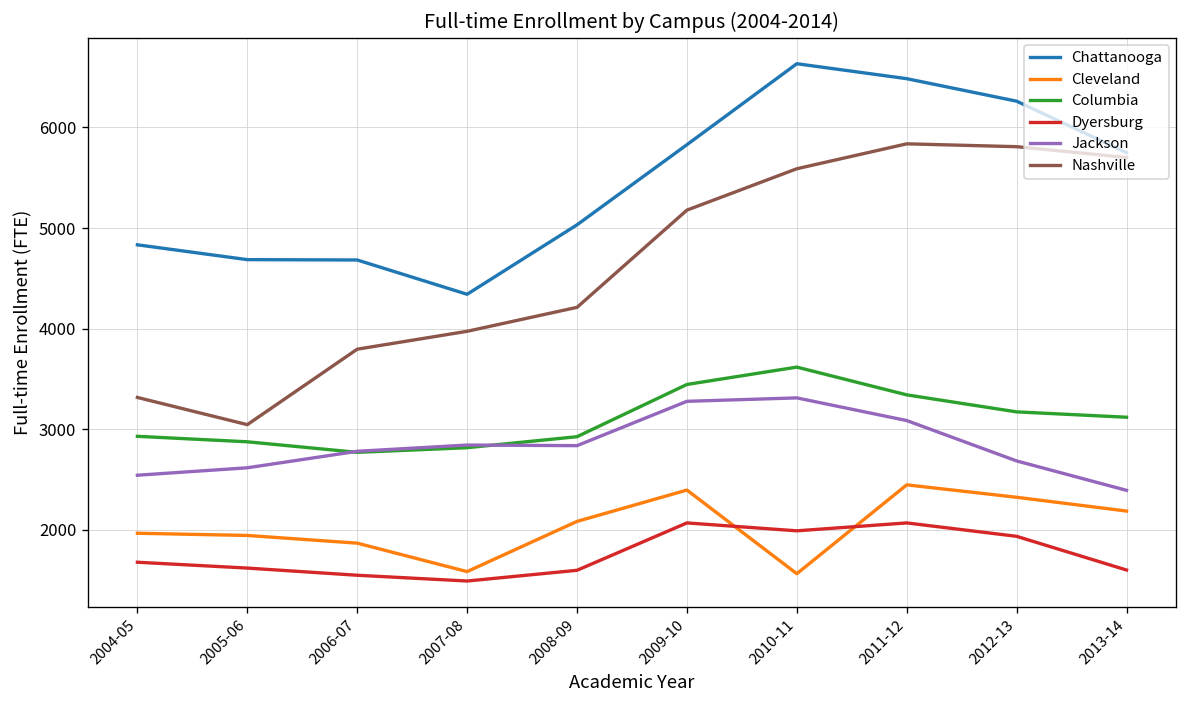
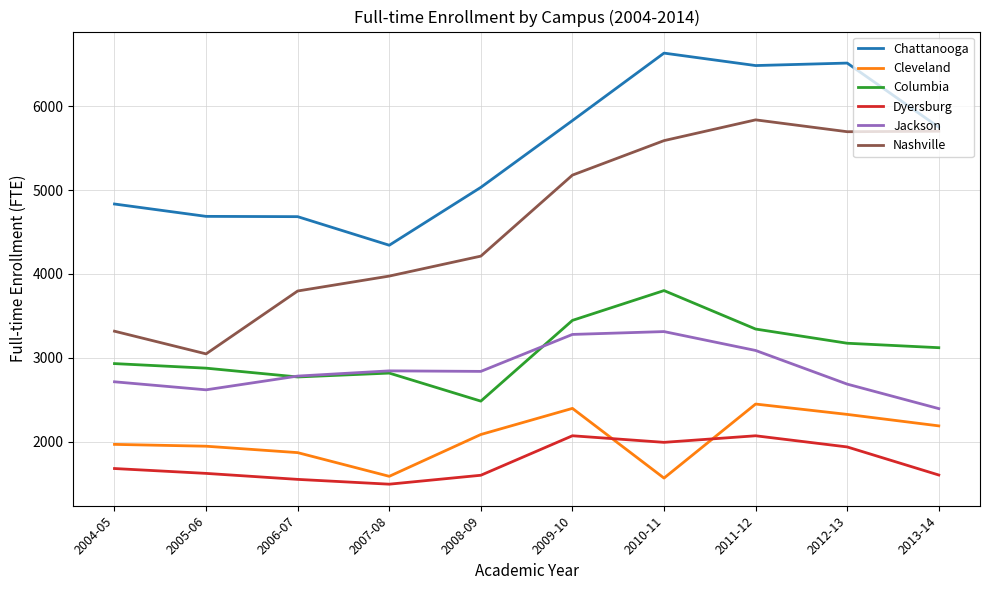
Jackson, 2004-05: 2500 -> 2700
Columbia, 2008-09: 2900 -> 2500
Columbia, 2010-11: 3600 -> 3800
Chattanooga, 2012-13: 6300 -> 6500
Nashville, 2012-13: 5800 -> 5700
